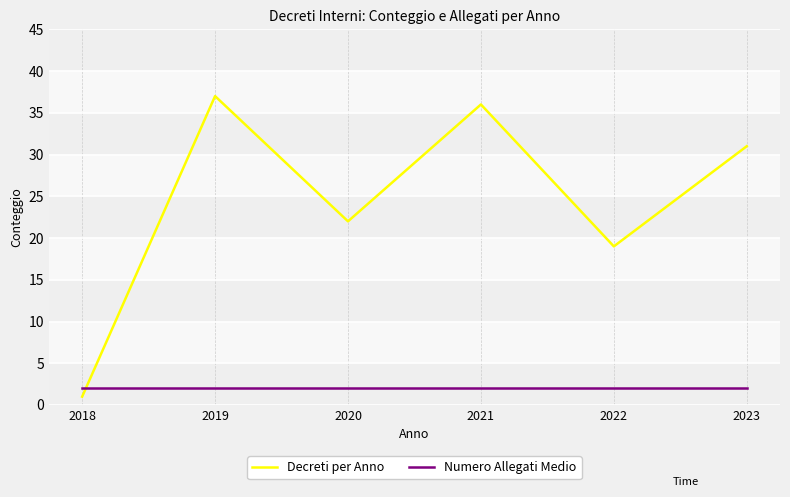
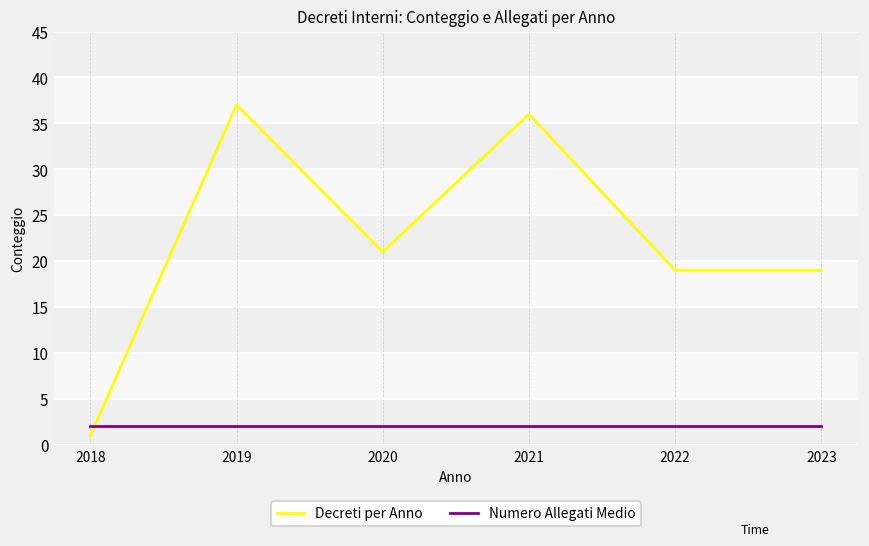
Decreti per Anno, 2020: 22 -> 21
Decreti per Anno, 2023: 31 -> 19
